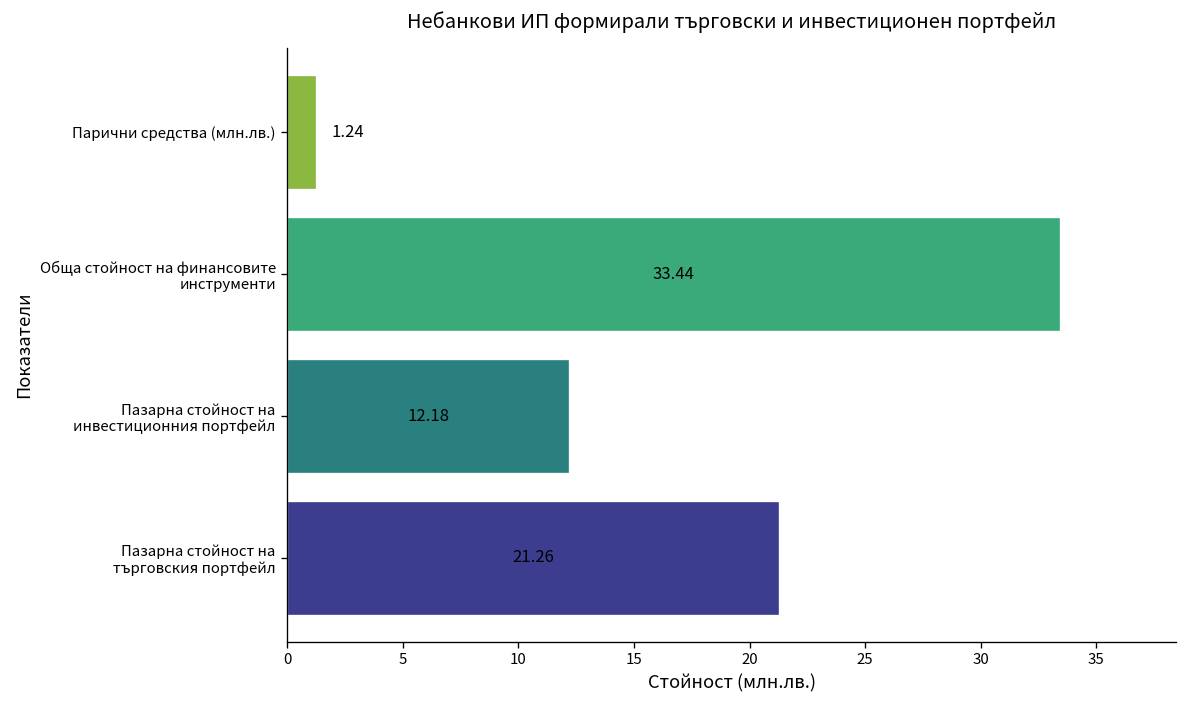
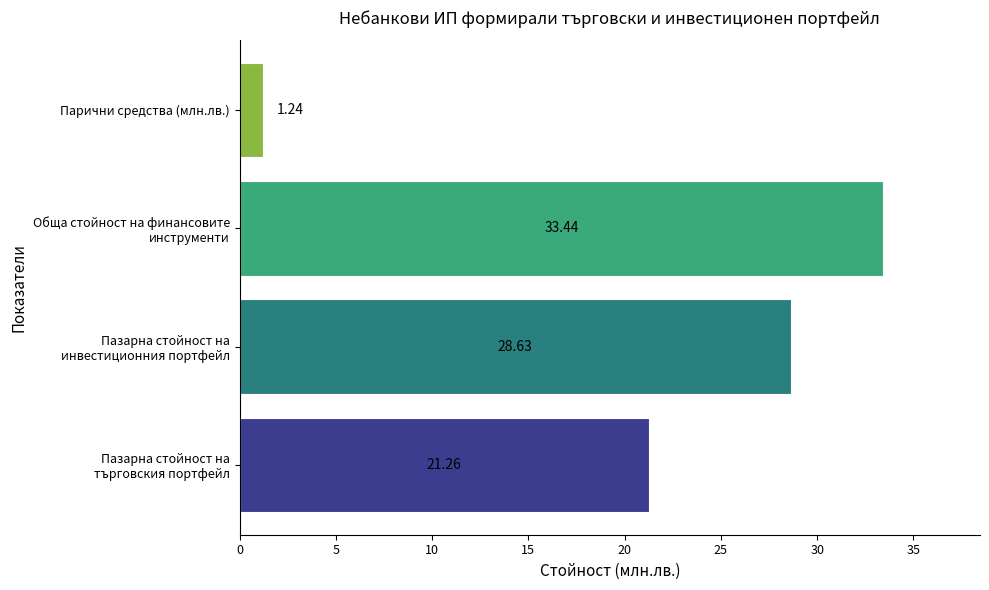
Пазарна стойност на инвестиционния портфейл: 12.18 -> 28.63
